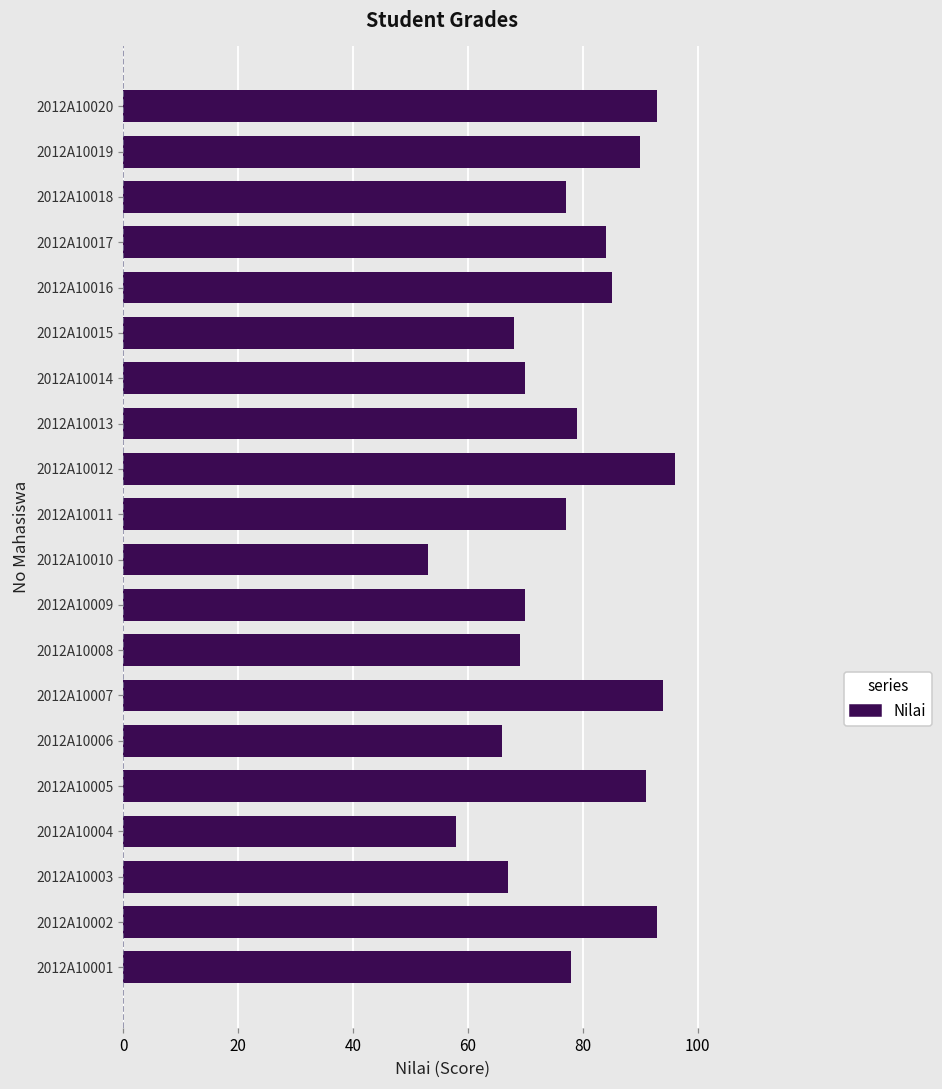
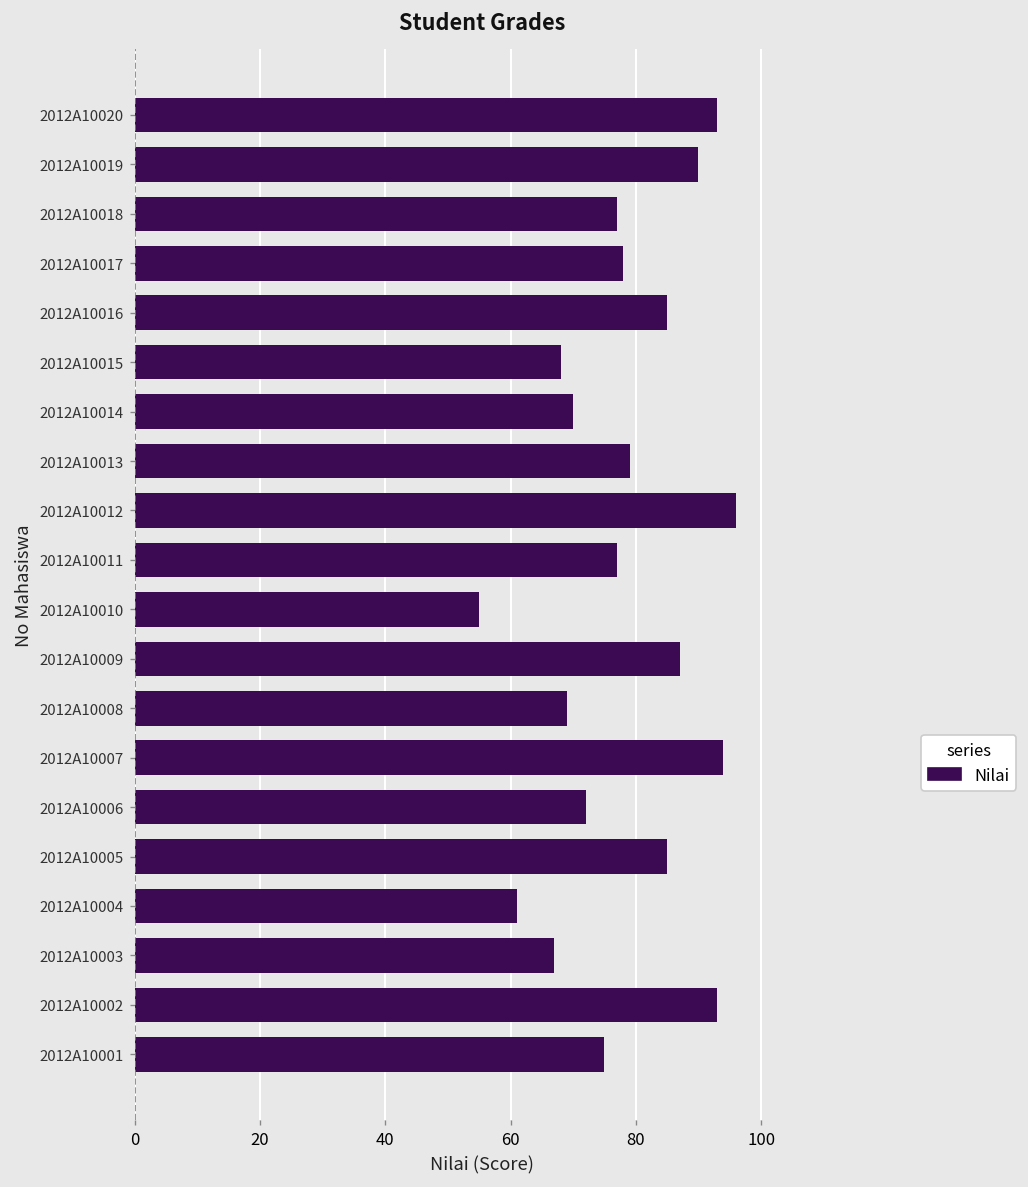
2012A10017: 84 -> 78
2012A10010: 53 -> 55
2012A10009: 70 -> 87
2012A10006: 66 -> 72
2012A10005: 91 -> 85
2012A10004: 58 -> 61
2012A10001: 78 -> 75
